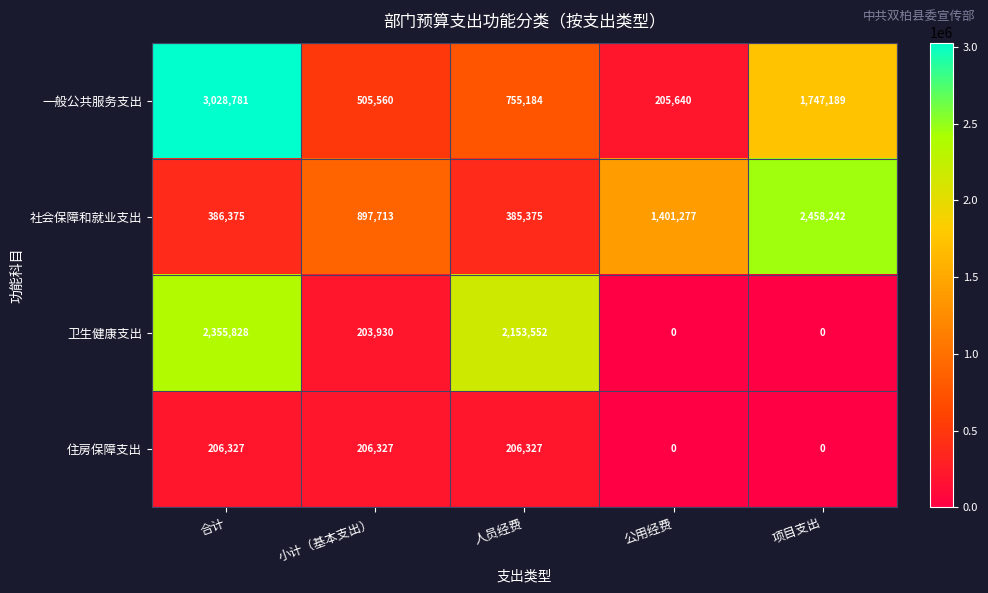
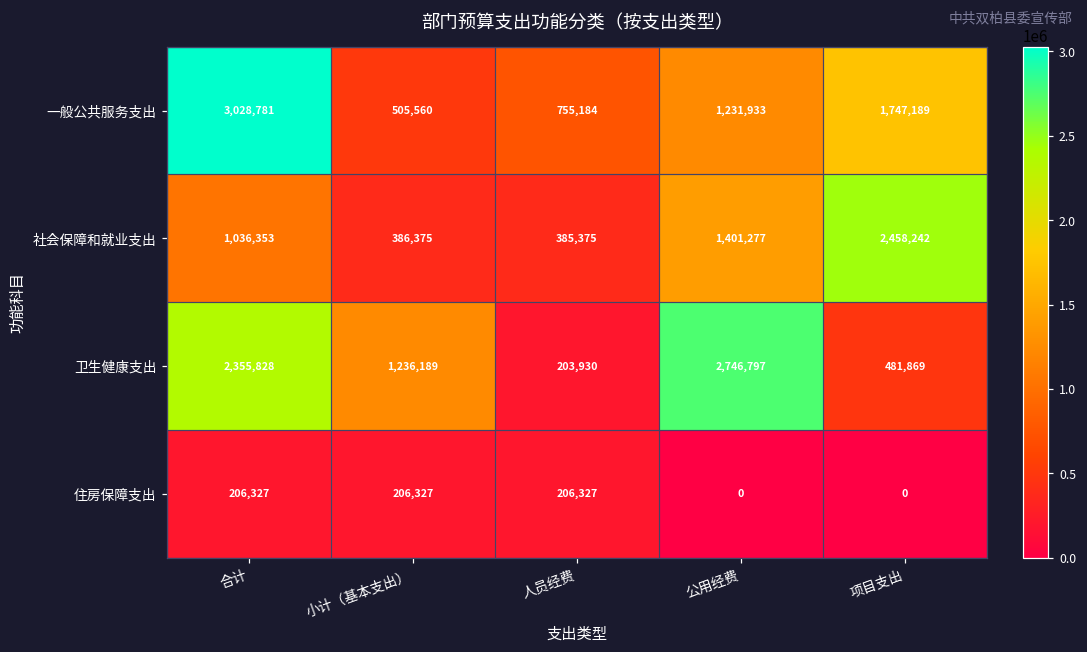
一般公共服务支出, 公用经费: 205,640 -> 1,231,933
社会保障和就业支出, 合计: 386,375 -> 1,036,353
社会保障和就业支出, 小计（基本支出）: 897,713 -> 386,375
卫生健康支出, 小计（基本支出）: 203,930 -> 1,236,189
卫生健康支出, 人员经费: 2,153,552 -> 203,930
卫生健康支出, 公用经费: 0 -> 2,746,797
卫生健康支出, 项目支出: 0 -> 481,869
